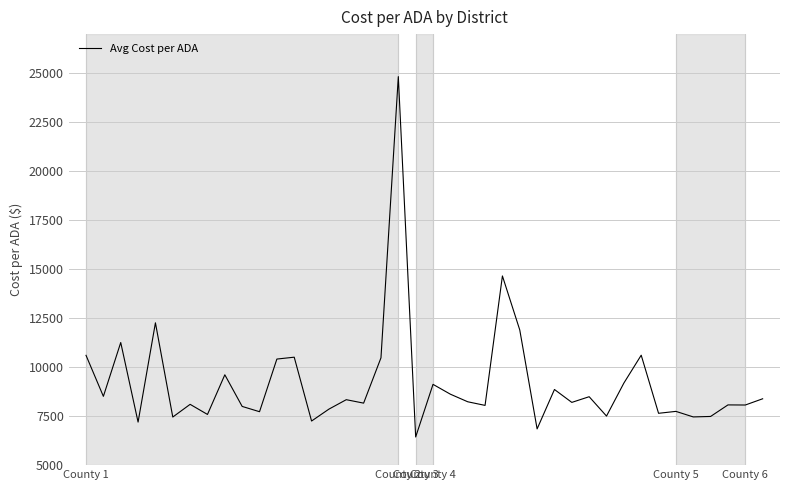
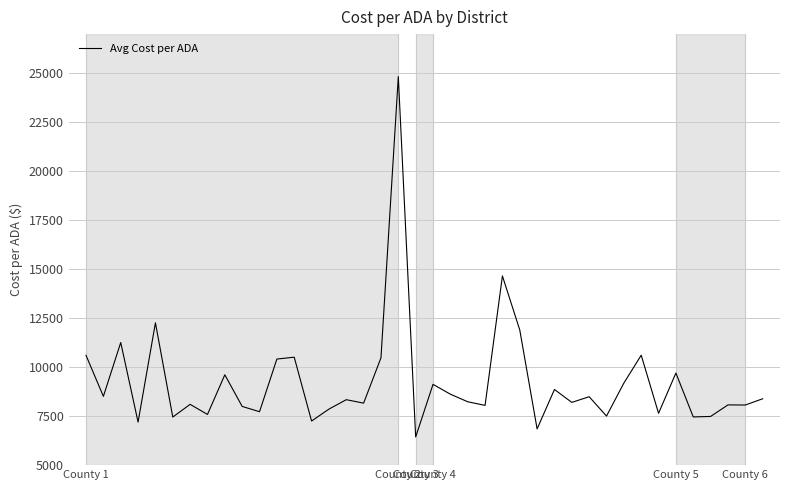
County 5: 7700 -> 9700
